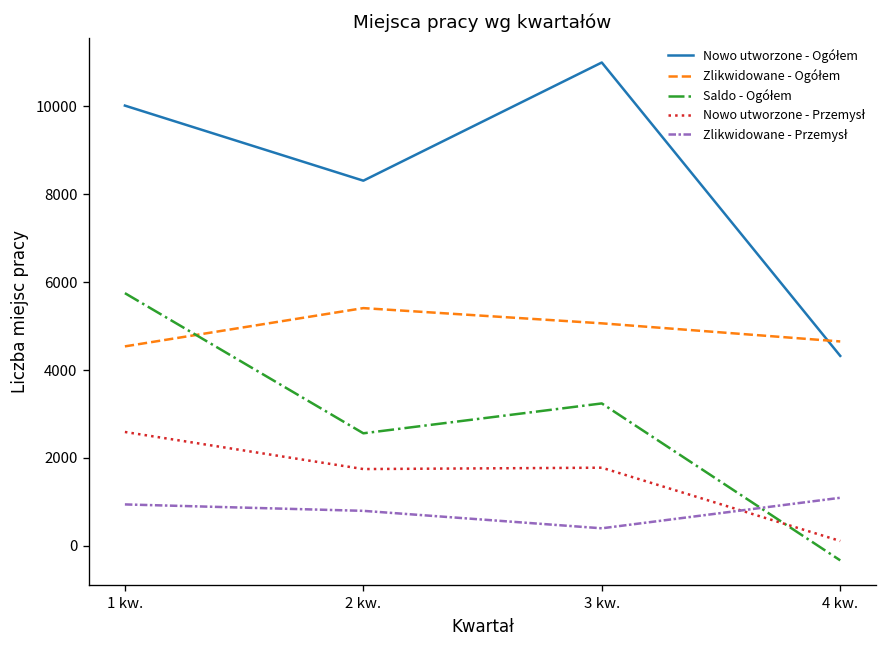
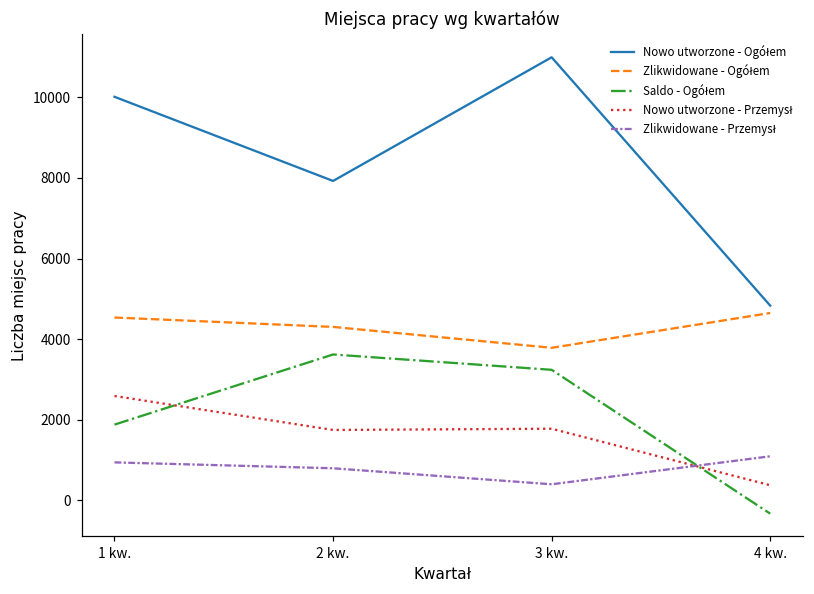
Saldo - Ogółem, 1 kw.: 5700 -> 1900
Nowo utworzone - Ogółem, 2 kw.: 8300 -> 7900
Zlikwidowane - Ogółem, 2 kw.: 5400 -> 4300
Saldo - Ogółem, 2 kw.: 2600 -> 3600
Zlikwidowane - Ogółem, 3 kw.: 5100 -> 3800
Nowo utworzone - Ogółem, 4 kw.: 4300 -> 4800
Nowo utworzone - Przemysł, 4 kw.: 100 -> 400
